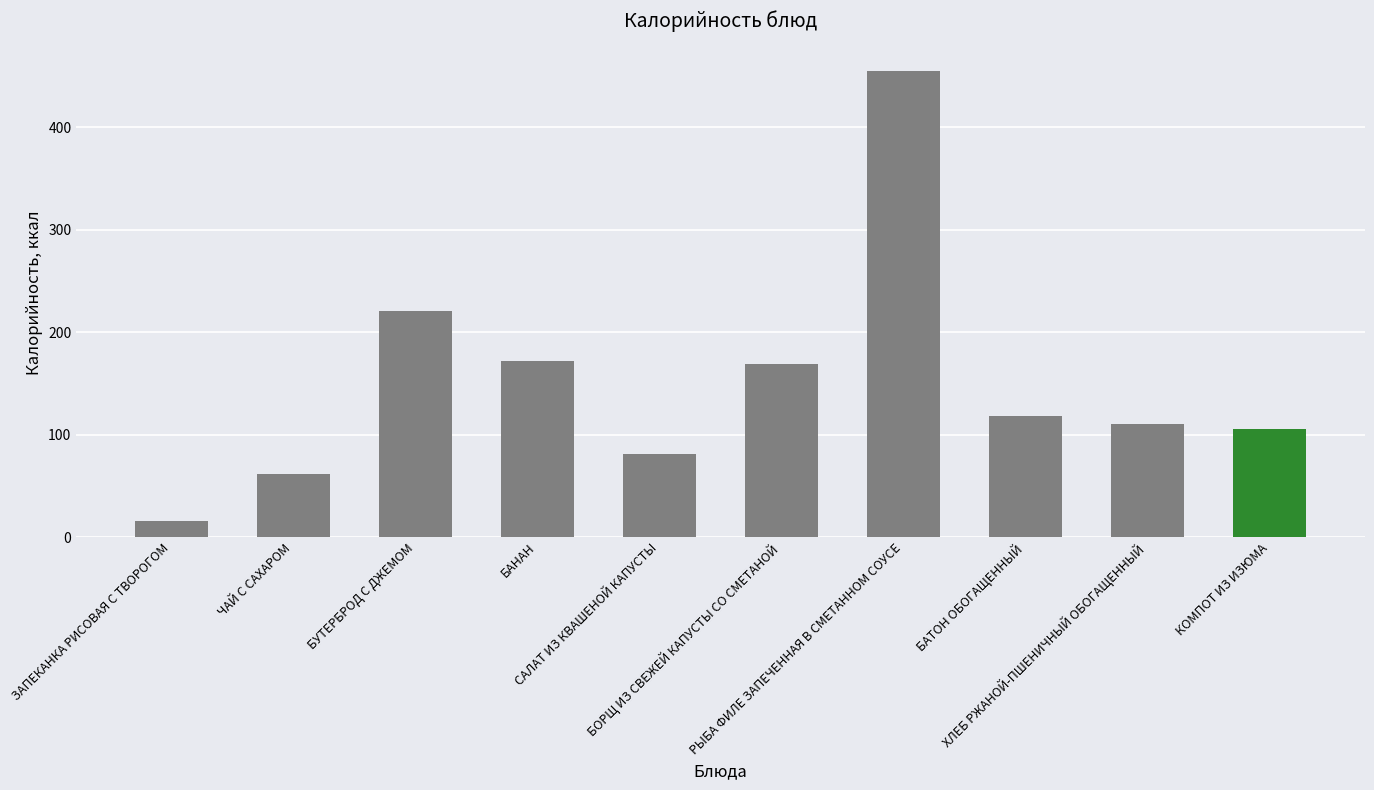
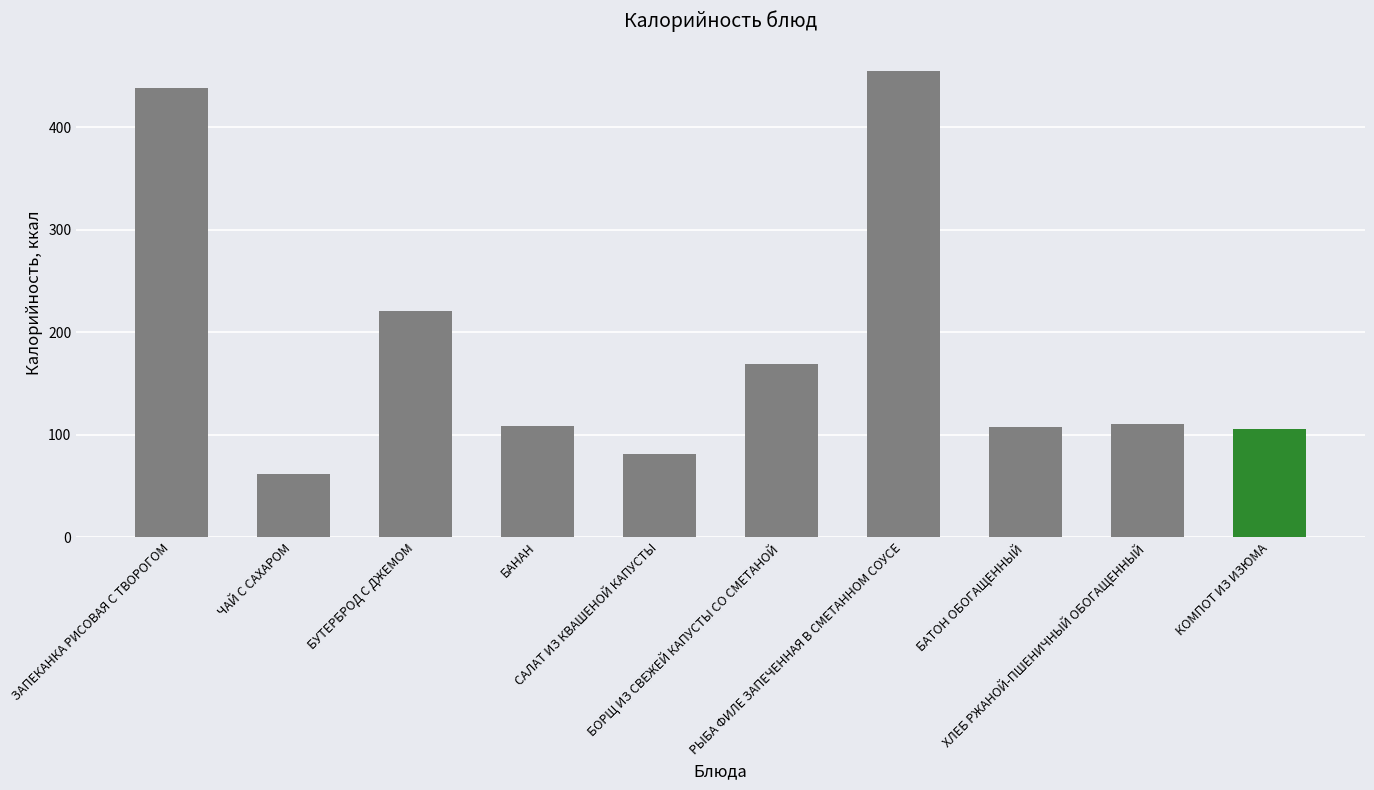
ЗАПЕКАНКА РИСОВАЯ С ТВОРОГОМ: 16 -> 438
БАНАН: 172 -> 108
БАТОН ОБОГАЩЕННЫЙ: 118 -> 108
